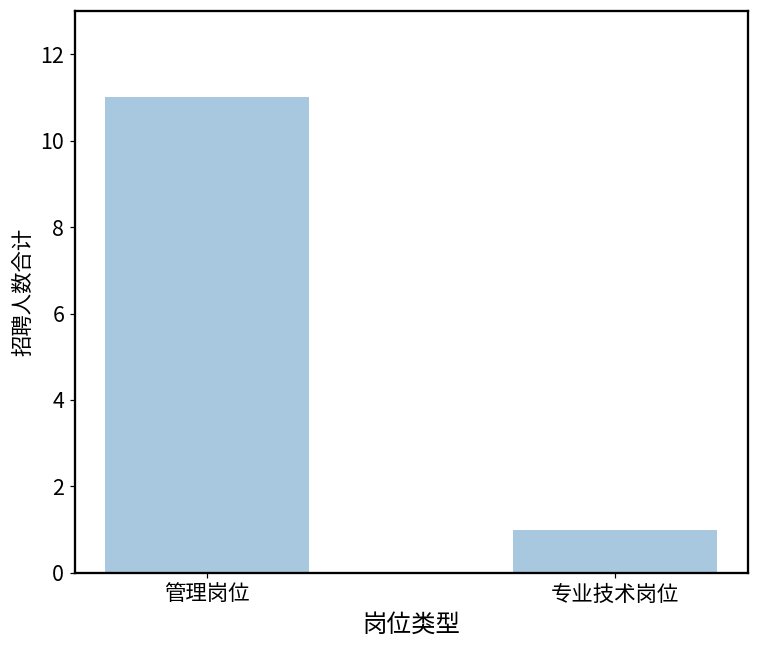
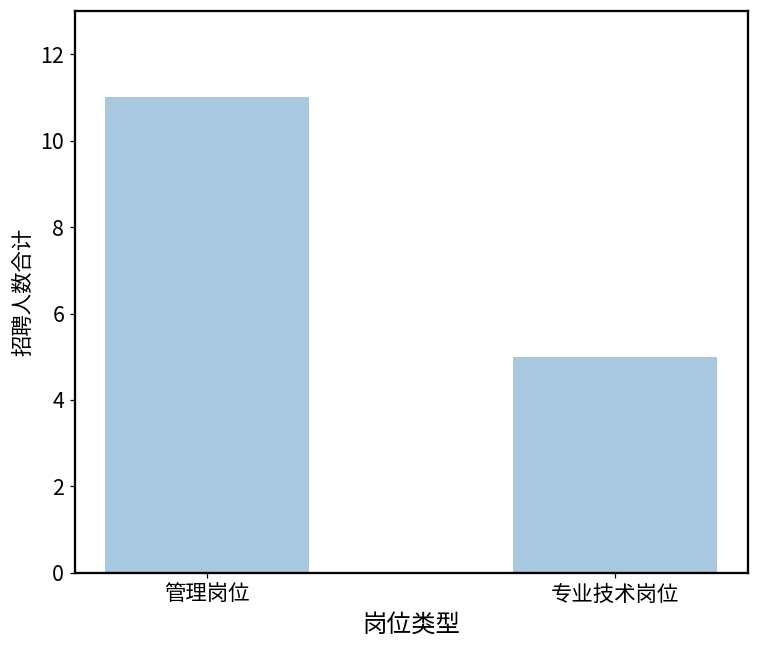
专业技术岗位: 1 -> 5
